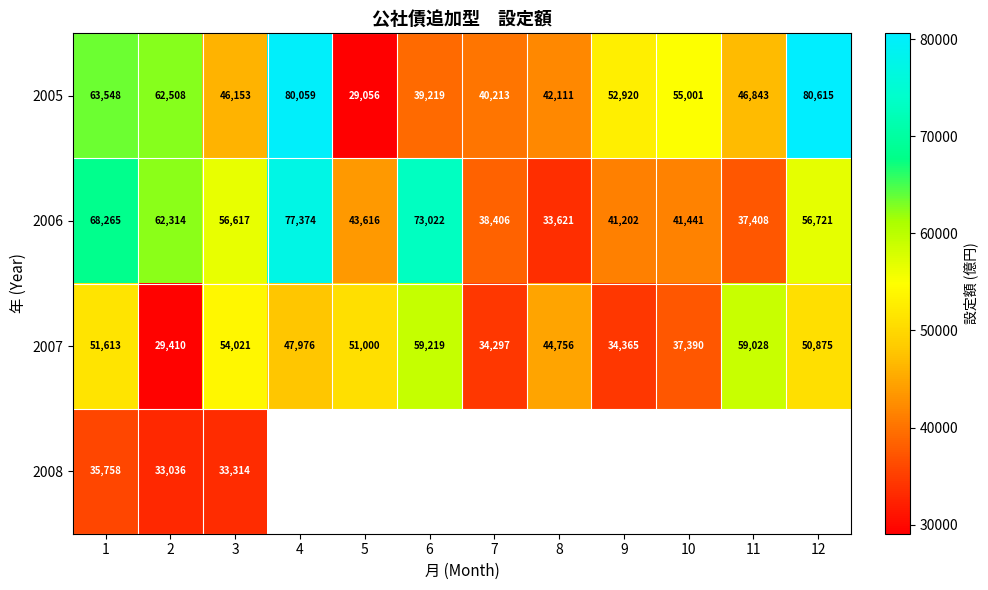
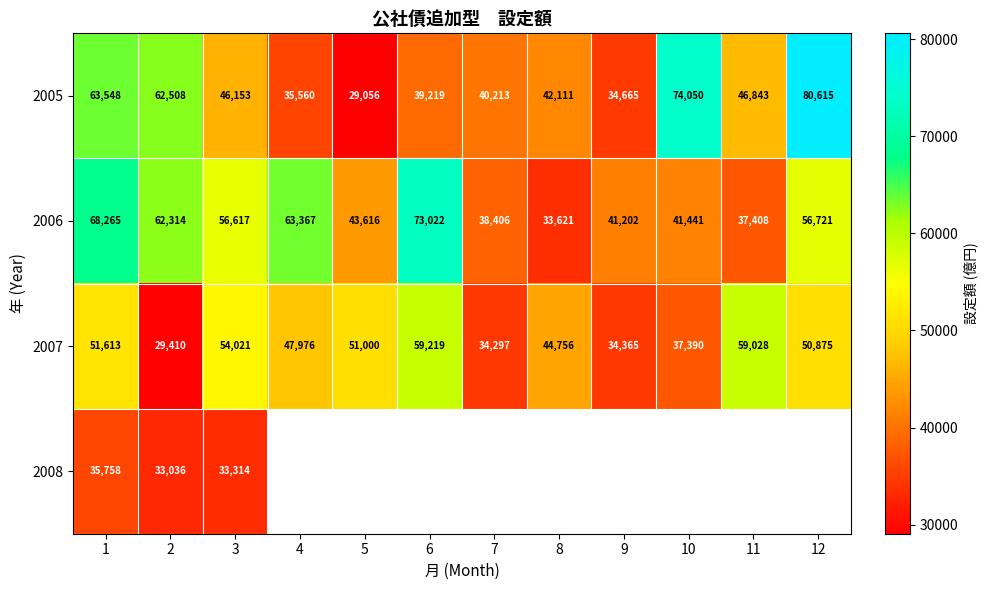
2005, 4: 80,059 -> 35,560
2005, 9: 52,920 -> 34,665
2005, 10: 55,001 -> 74,050
2006, 4: 77,374 -> 63,367
